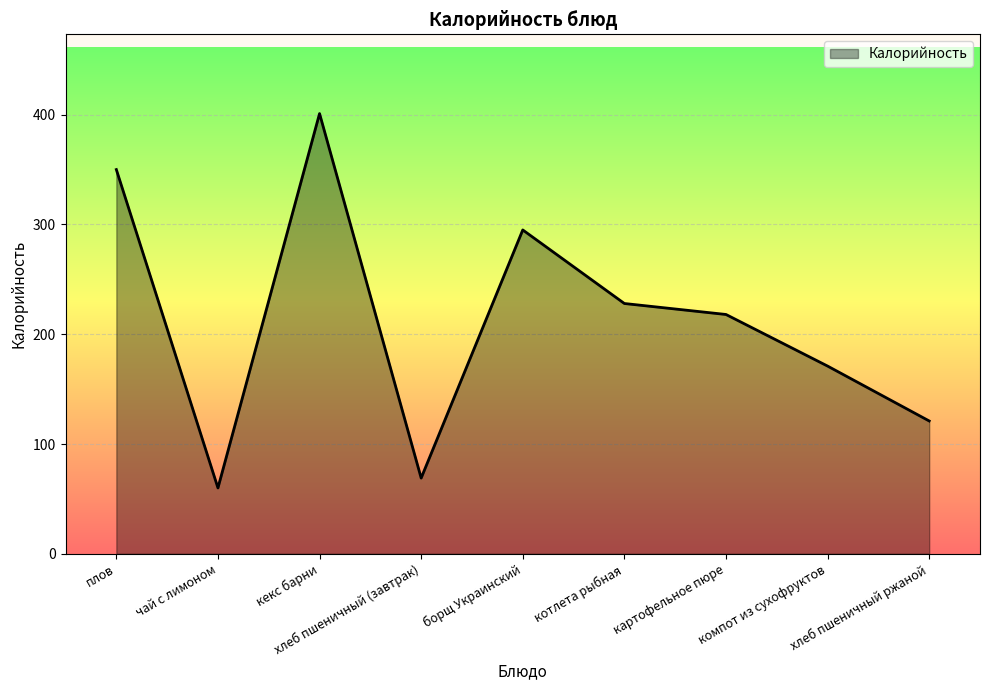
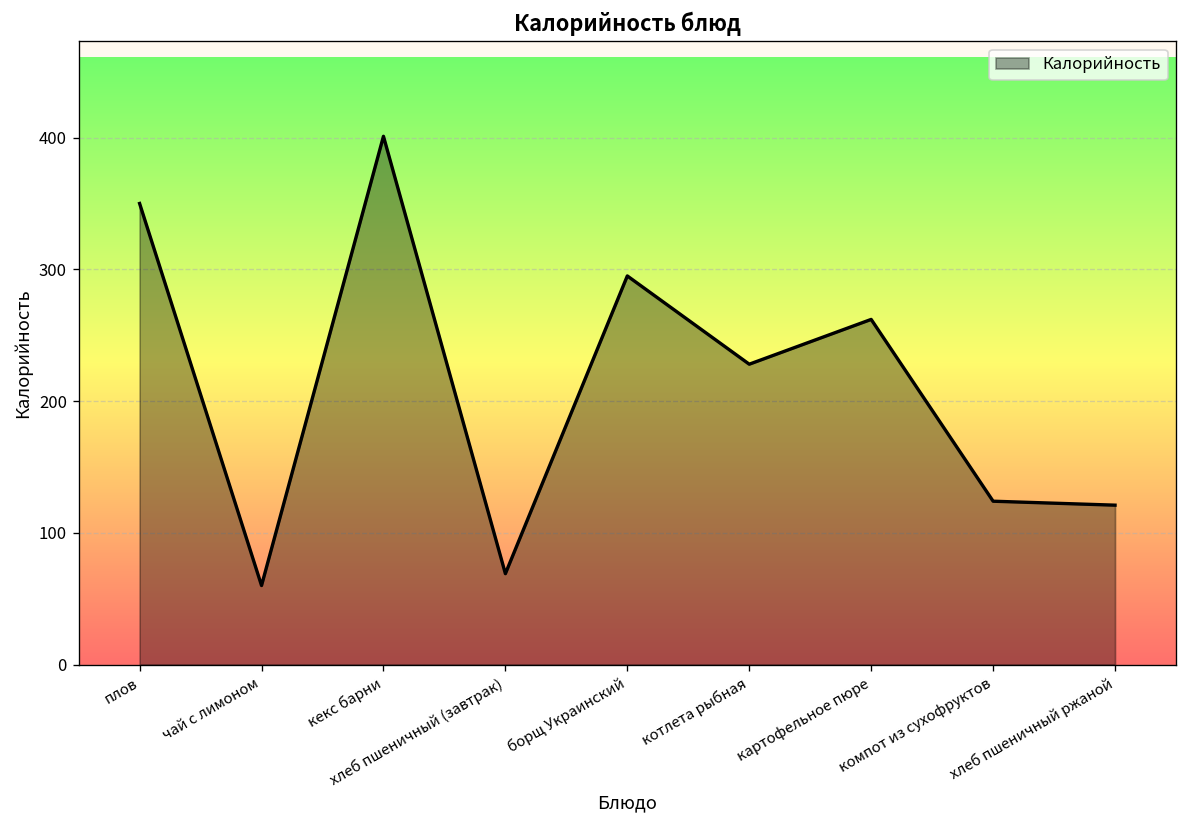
картофельное пюре: 218 -> 262
компот из сухофруктов: 171 -> 124
